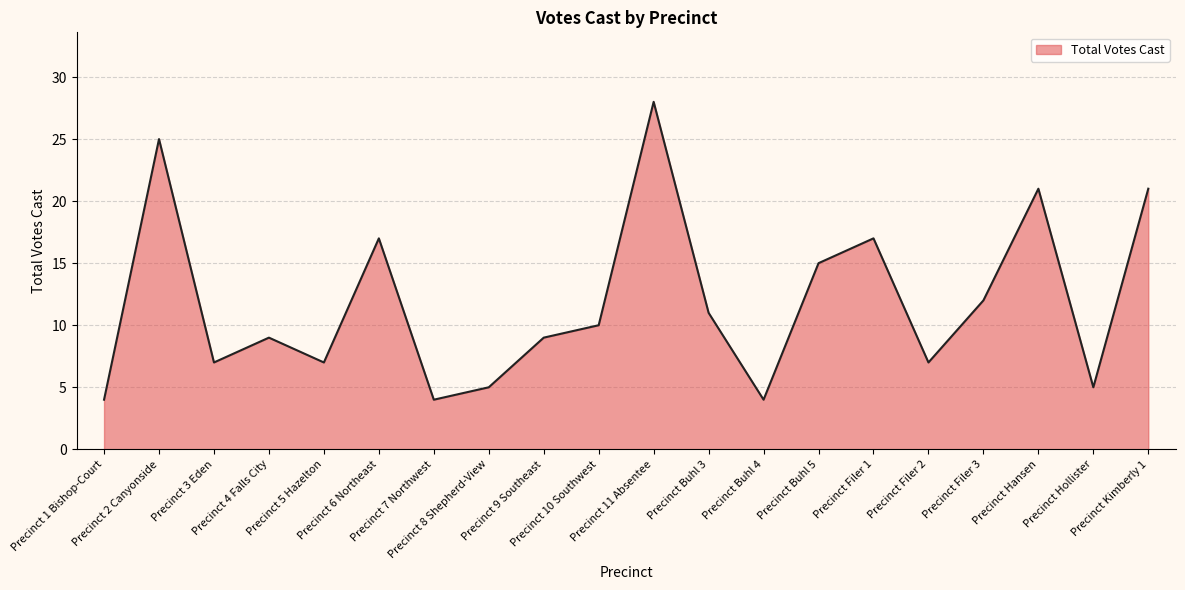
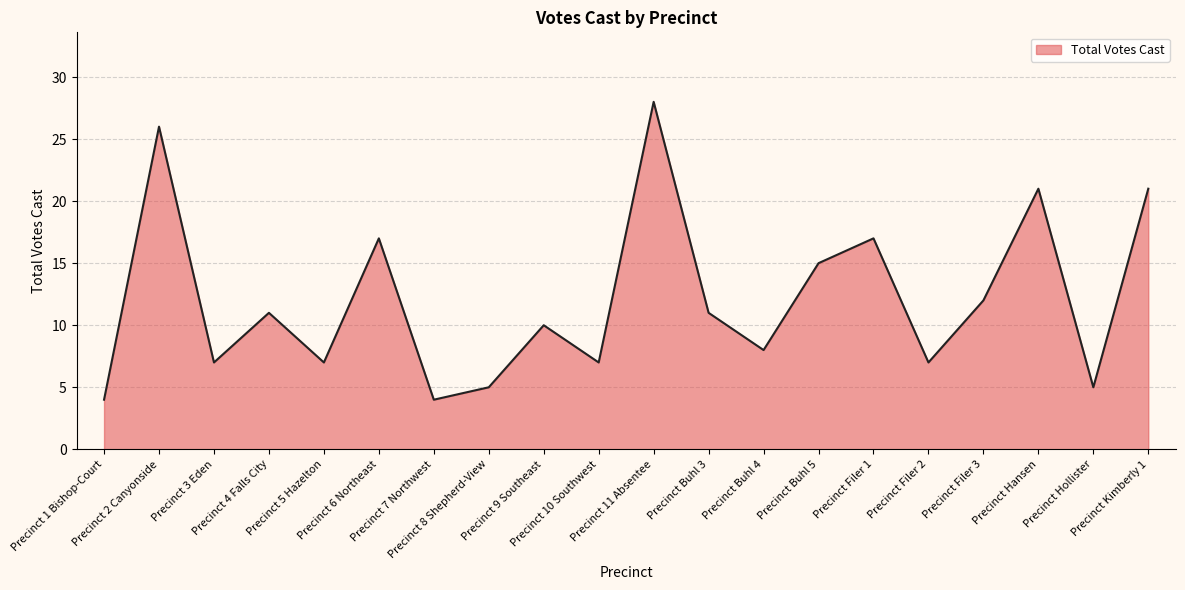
Precinct 2 Canyonside: 25 -> 26
Precinct 4 Falls City: 9 -> 11
Precinct 9 Southeast: 9 -> 10
Precinct 10 Southwest: 10 -> 7
Precinct Buhl 4: 4 -> 8
